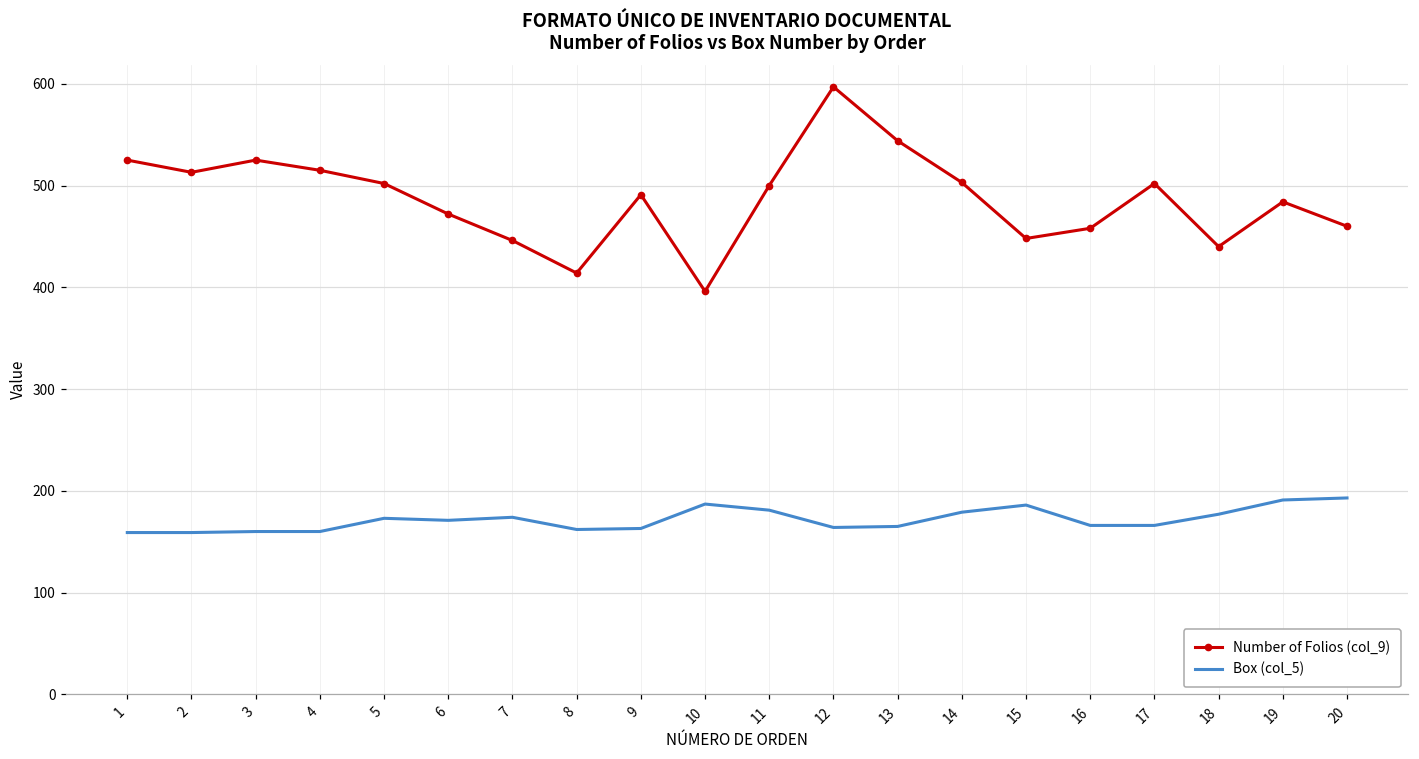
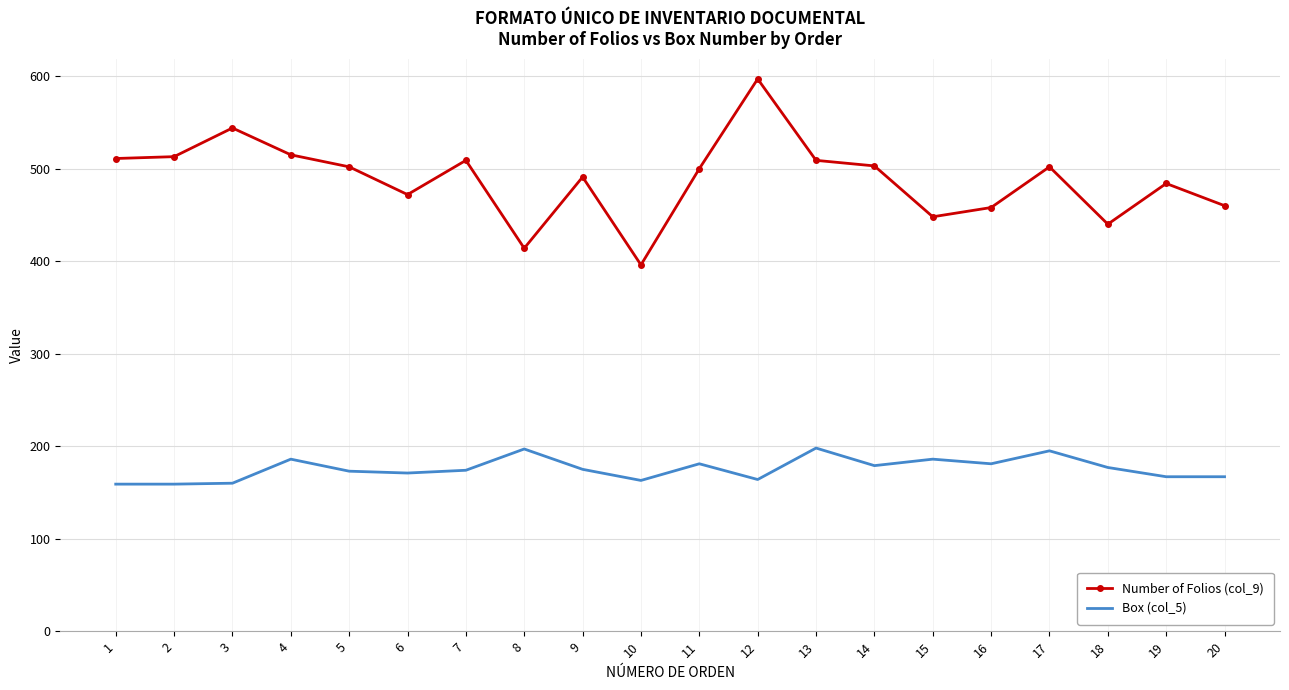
Number of Folios (col_9), 1: 530 -> 510
Number of Folios (col_9), 3: 530 -> 540
Box (col_5), 4: 160 -> 190
Number of Folios (col_9), 7: 450 -> 510
Box (col_5), 8: 160 -> 200
Box (col_5), 9: 160 -> 180
Box (col_5), 10: 190 -> 160
Number of Folios (col_9), 13: 540 -> 510
Box (col_5), 13: 170 -> 200
Box (col_5), 16: 170 -> 180
Box (col_5), 17: 170 -> 200
Box (col_5), 19: 190 -> 170
Box (col_5), 20: 190 -> 170
